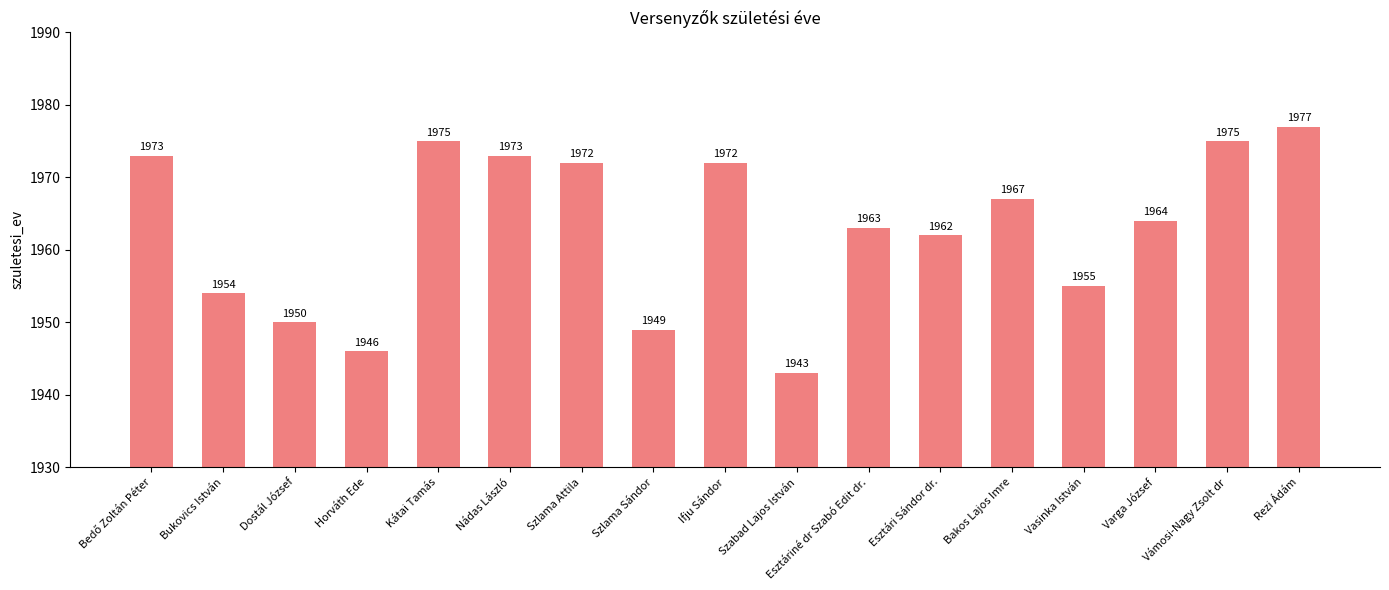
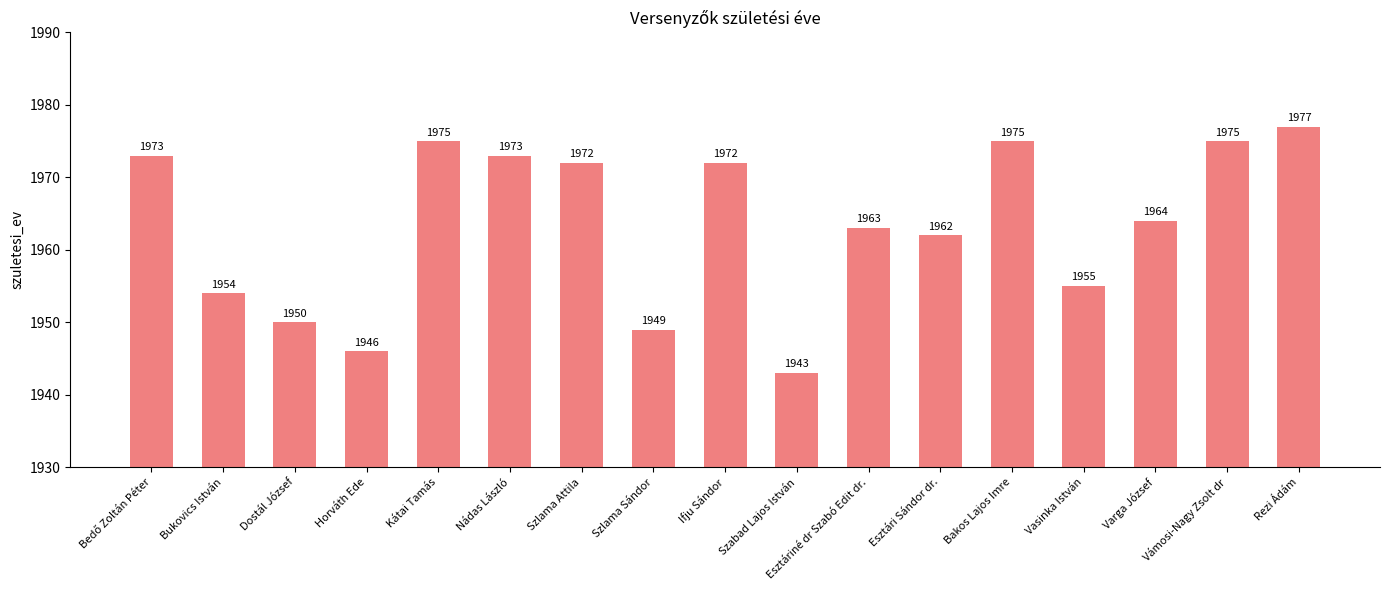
Bakos Lajos Imre: 1967 -> 1975
